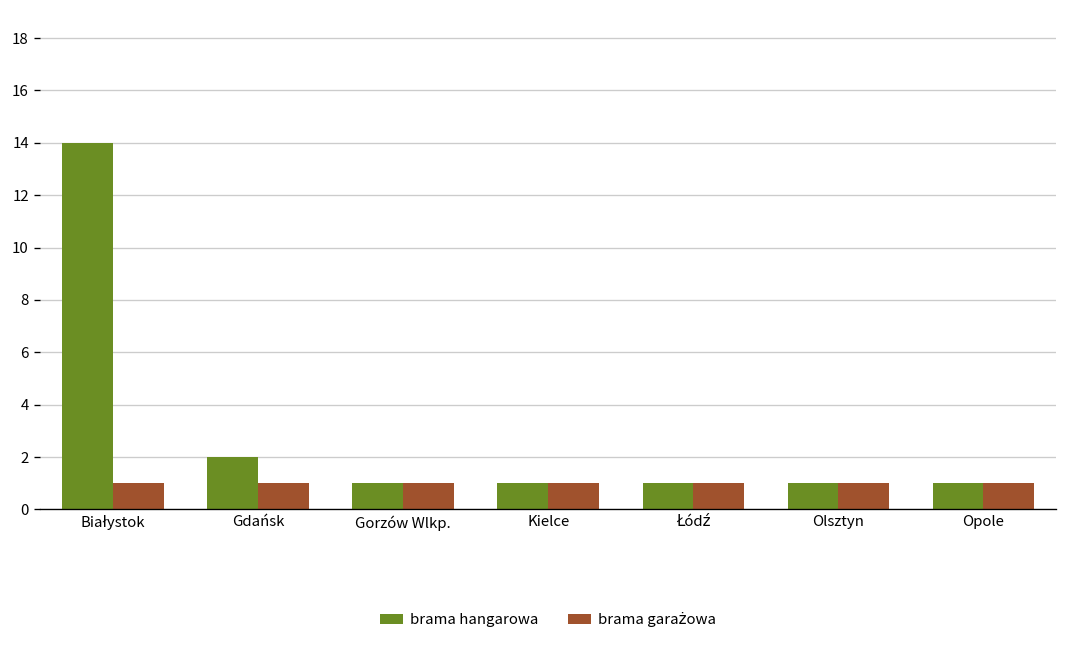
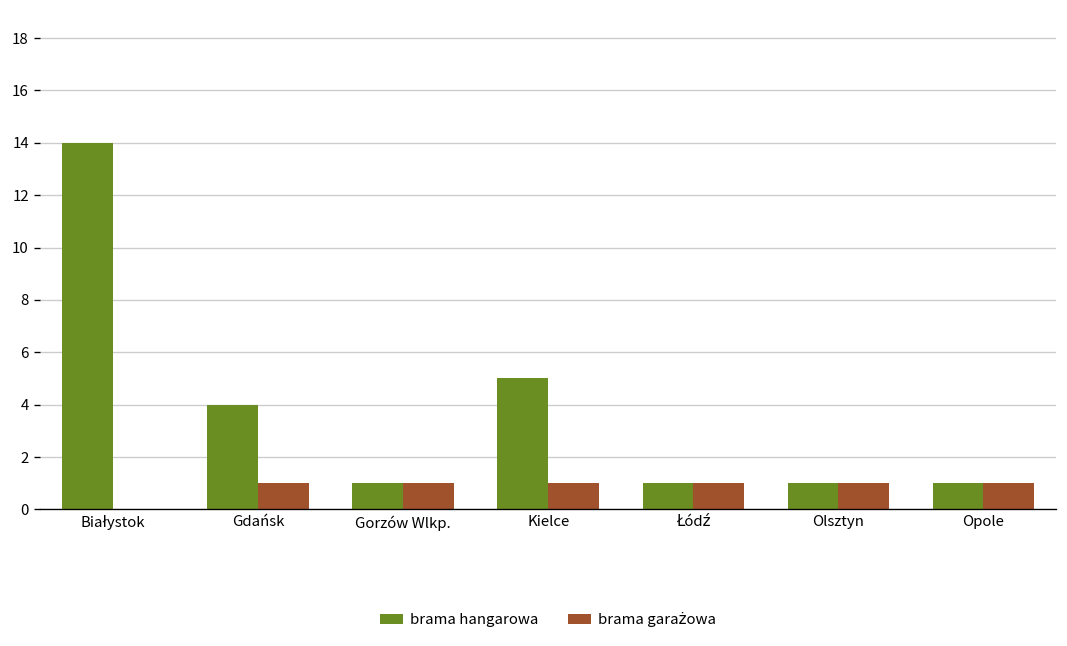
brama garażowa, Białystok: 1 -> 0
brama hangarowa, Gdańsk: 2 -> 4
brama hangarowa, Kielce: 1 -> 5
